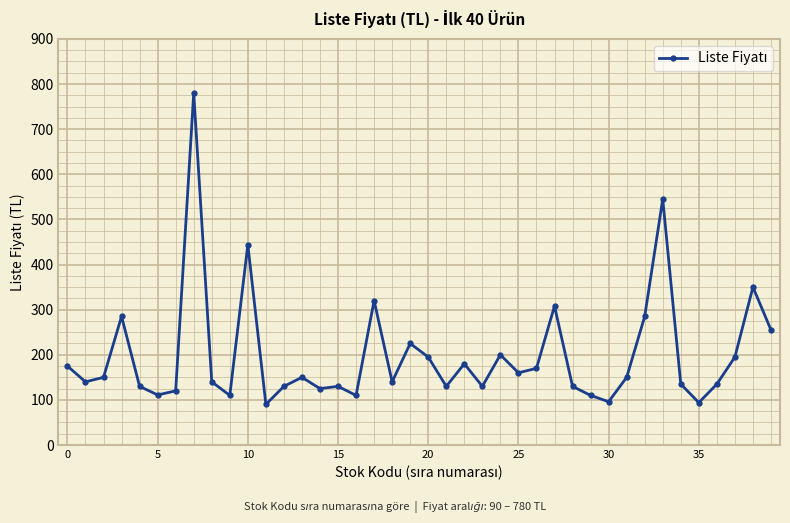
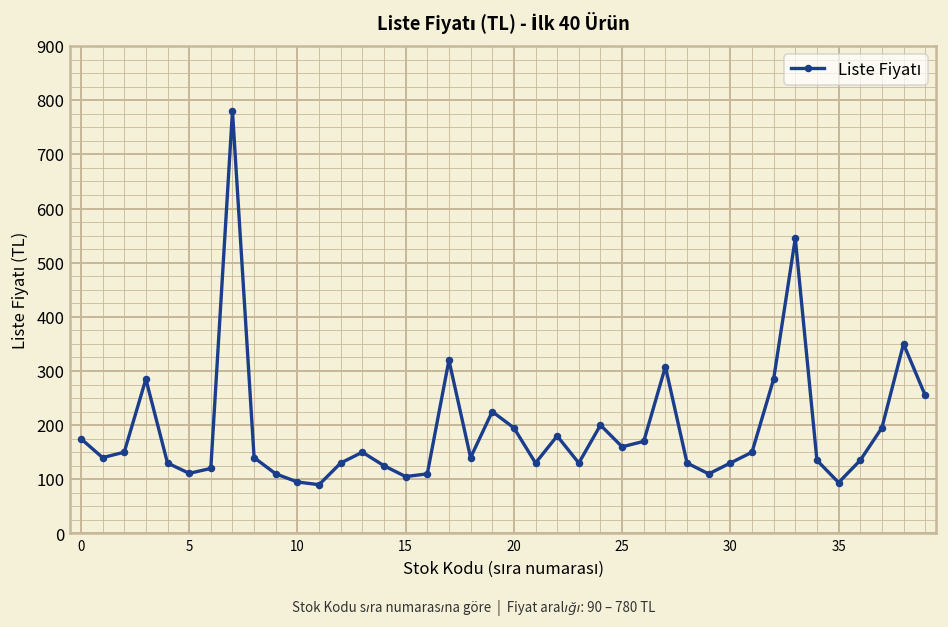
10: 440 -> 100
15: 130 -> 110
30: 100 -> 130
